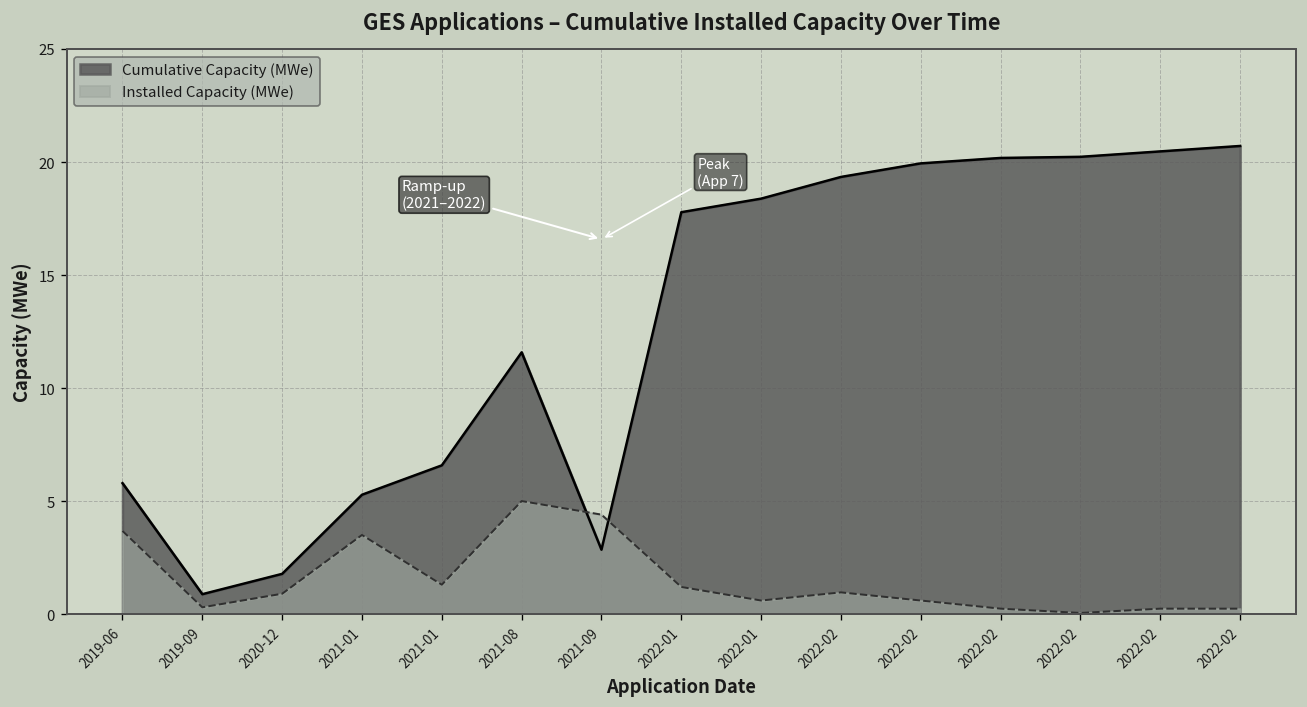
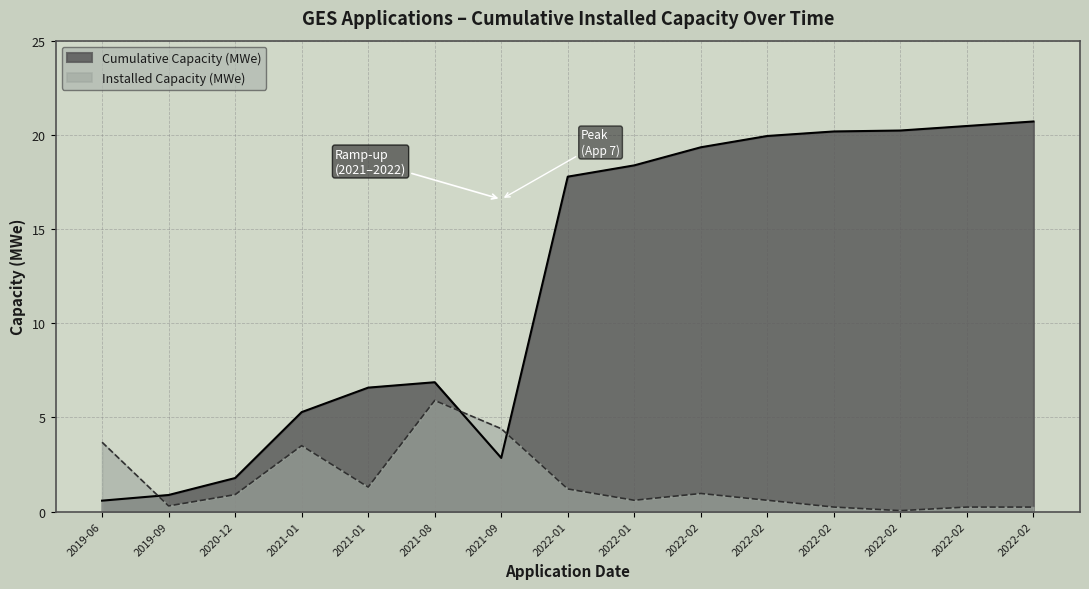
Cumulative Capacity (MWe), 2019-06: 5.8 -> 0.6
Cumulative Capacity (MWe), 2021-08: 11.6 -> 6.9
Installed Capacity (MWe), 2021-08: 5.0 -> 5.9
